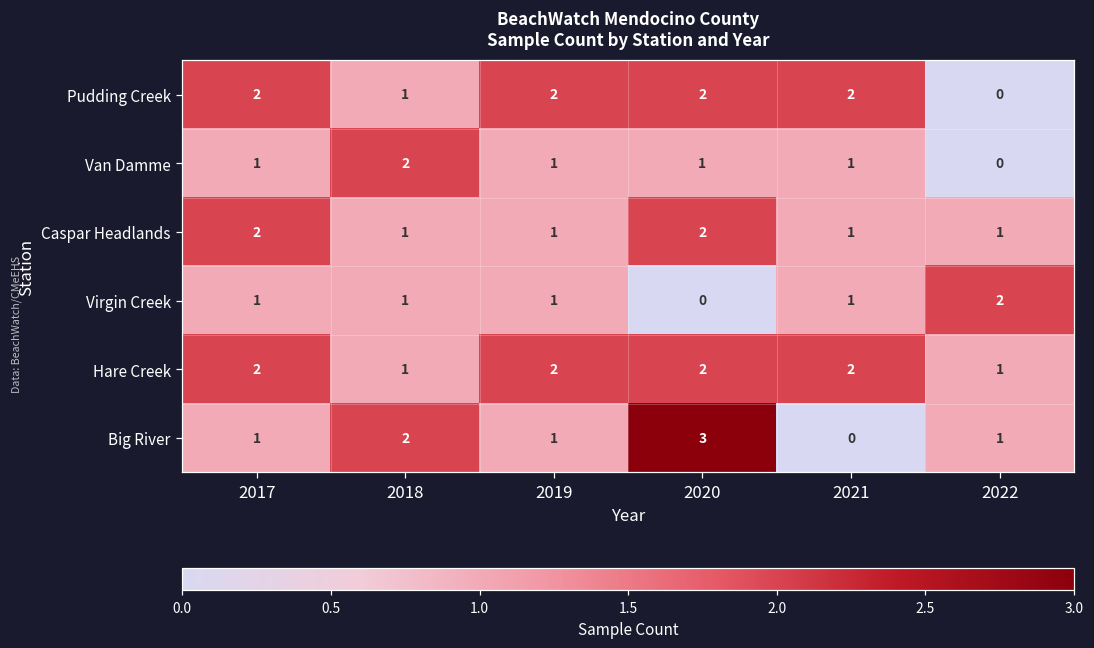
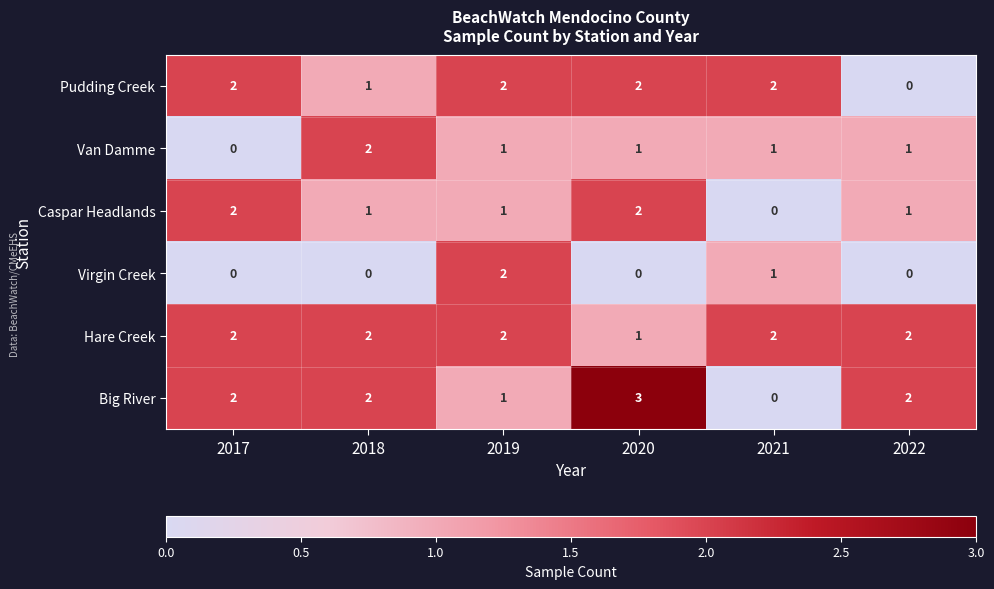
Van Damme, 2017: 1 -> 0
Van Damme, 2022: 0 -> 1
Caspar Headlands, 2021: 1 -> 0
Virgin Creek, 2017: 1 -> 0
Virgin Creek, 2018: 1 -> 0
Virgin Creek, 2019: 1 -> 2
Virgin Creek, 2022: 2 -> 0
Hare Creek, 2018: 1 -> 2
Hare Creek, 2020: 2 -> 1
Hare Creek, 2022: 1 -> 2
Big River, 2017: 1 -> 2
Big River, 2022: 1 -> 2
